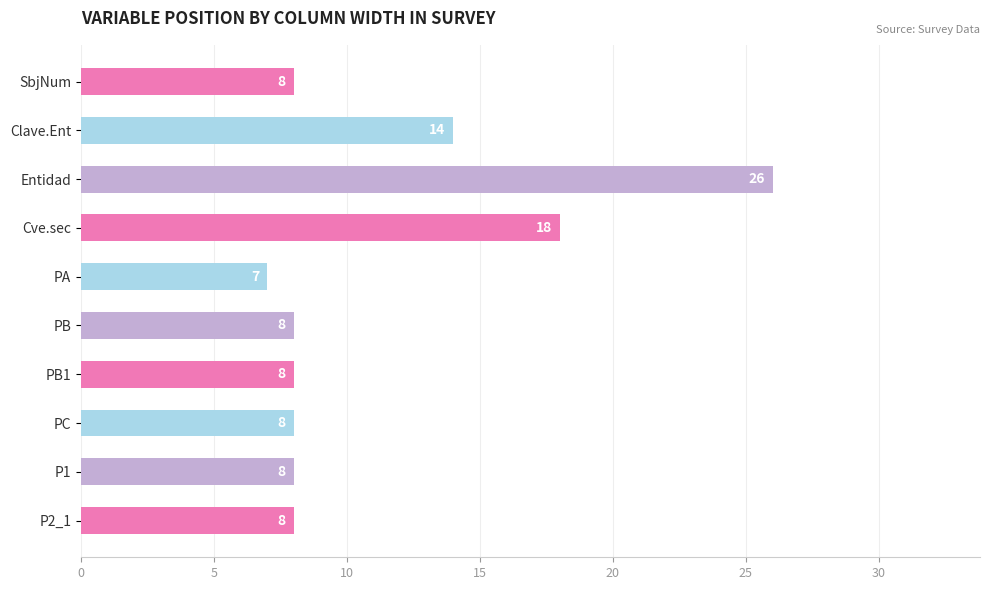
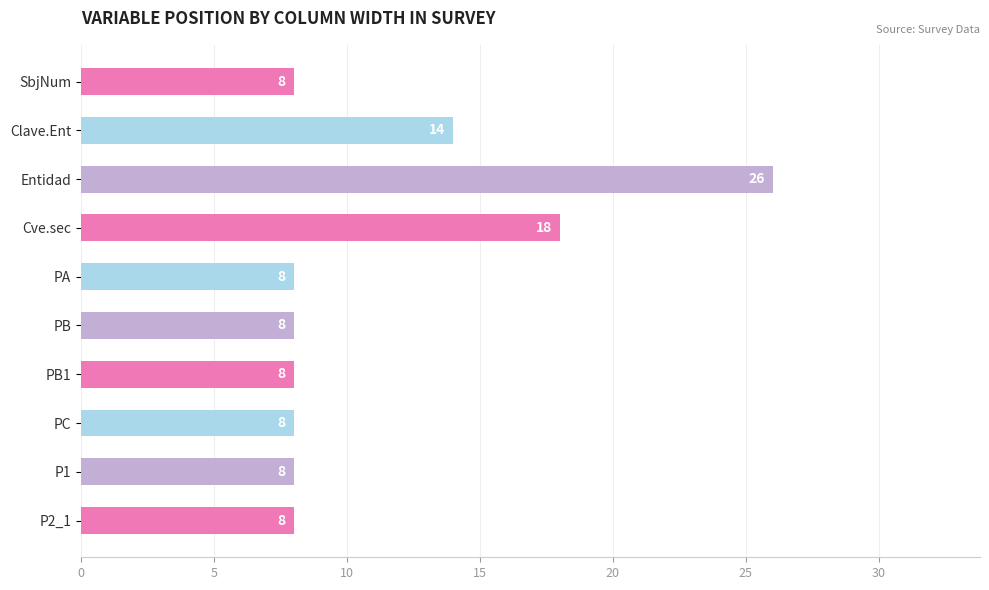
PA: 7 -> 8
